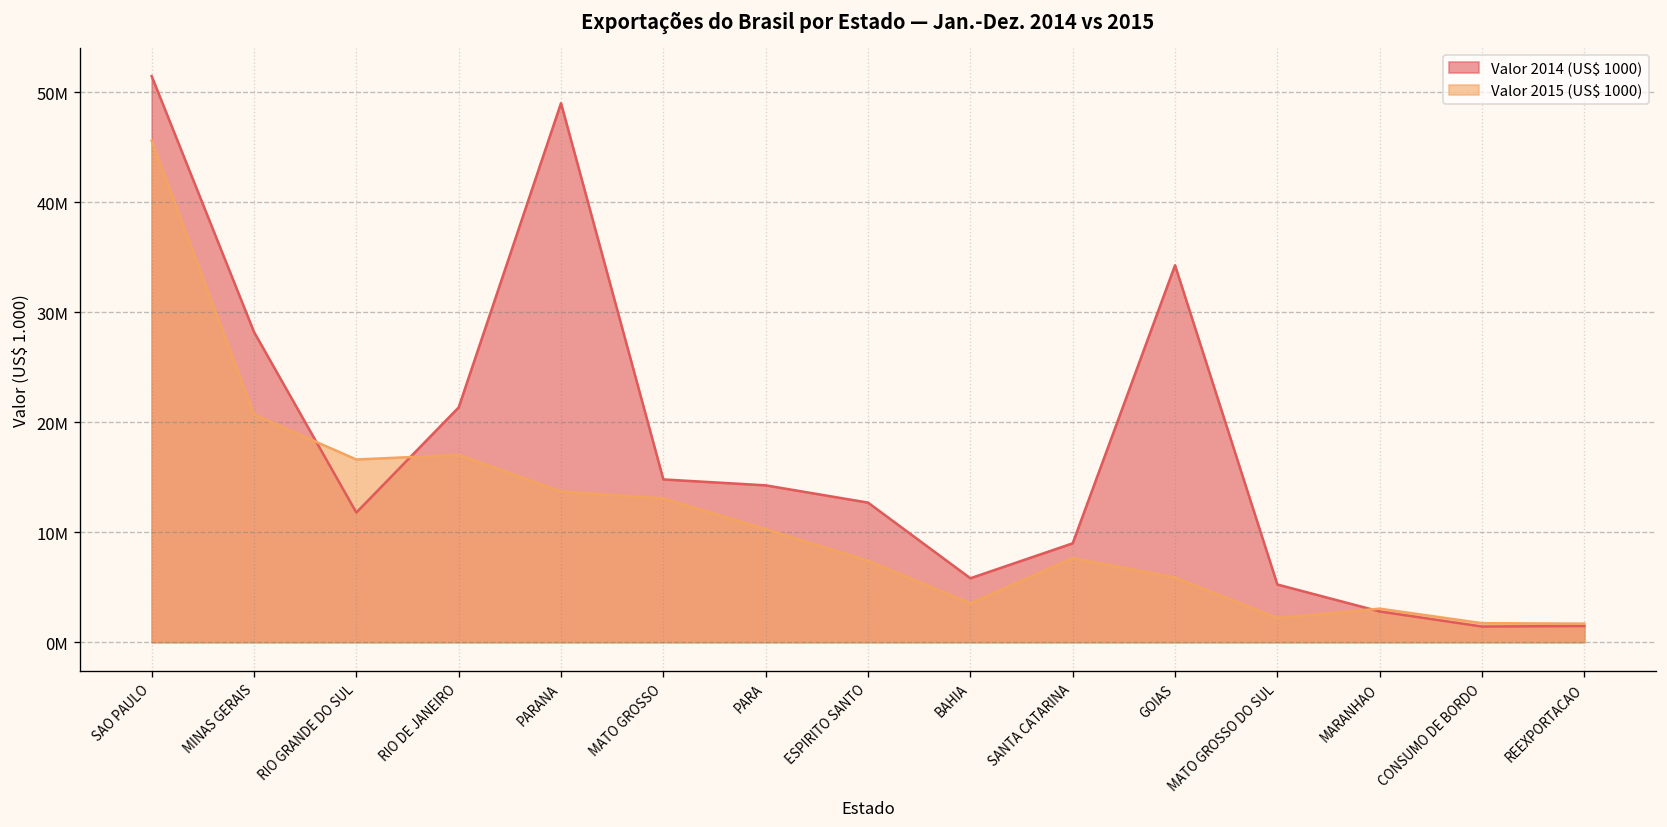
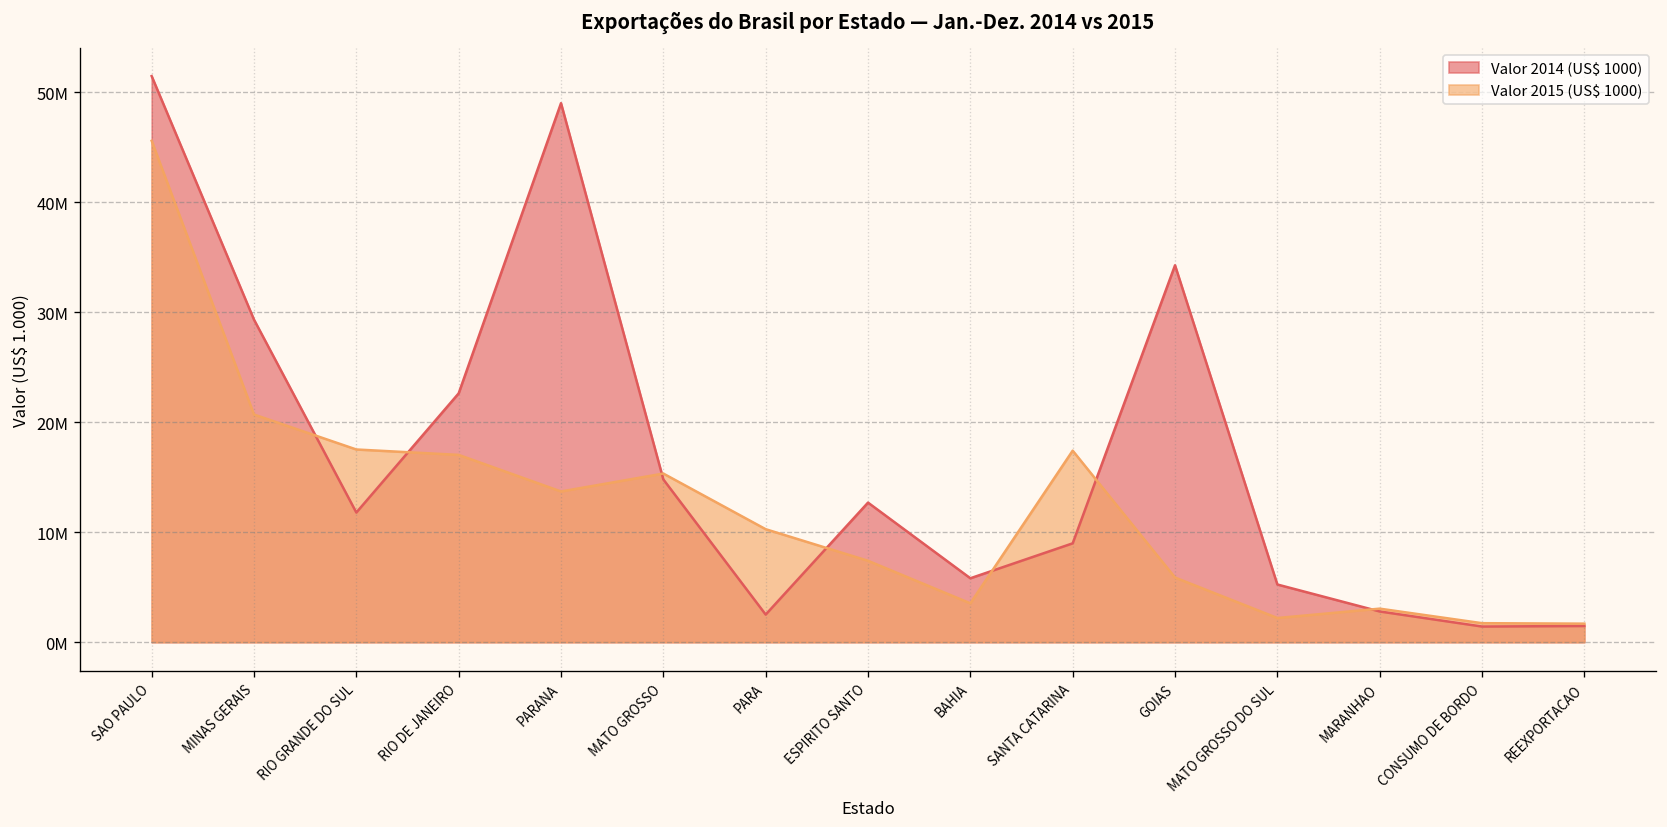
Valor 2014 (US$ 1000), MINAS GERAIS: 28000000 -> 29000000
Valor 2015 (US$ 1000), RIO GRANDE DO SUL: 17000000 -> 18000000
Valor 2014 (US$ 1000), RIO DE JANEIRO: 21000000 -> 23000000
Valor 2015 (US$ 1000), MATO GROSSO: 13000000 -> 15000000
Valor 2014 (US$ 1000), PARA: 14000000 -> 3000000
Valor 2015 (US$ 1000), SANTA CATARINA: 8000000 -> 17000000
